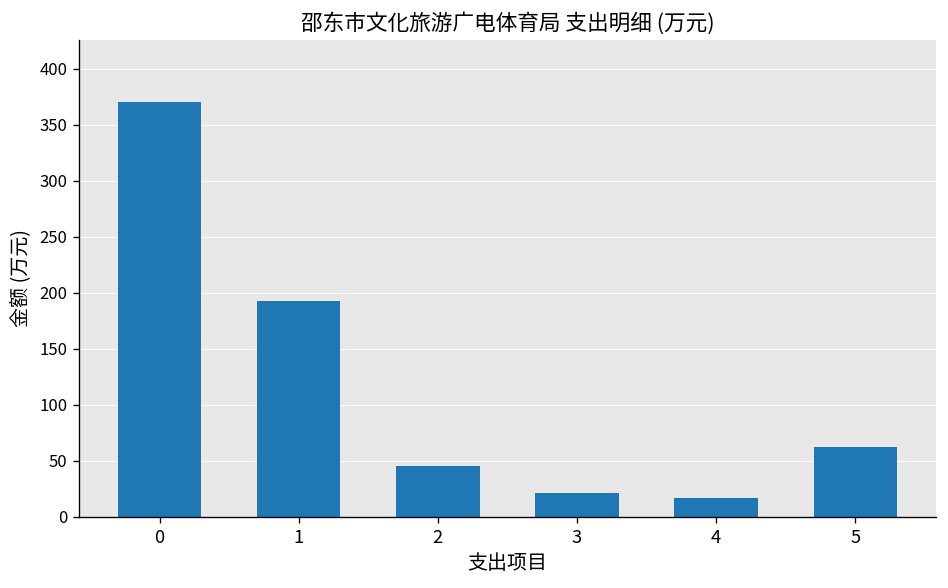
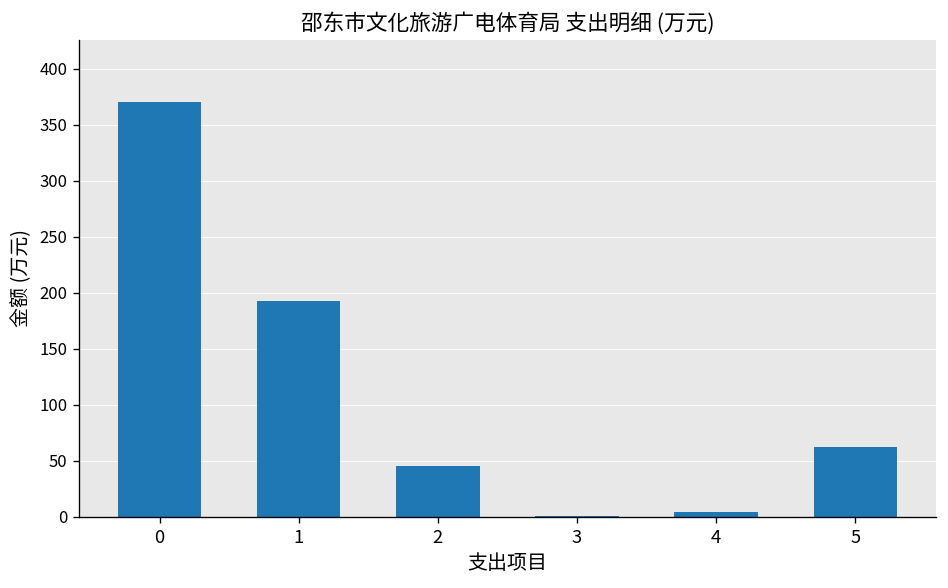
3: 20 -> 0
4: 20 -> 0
